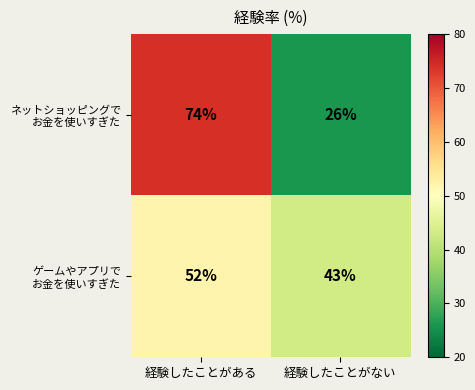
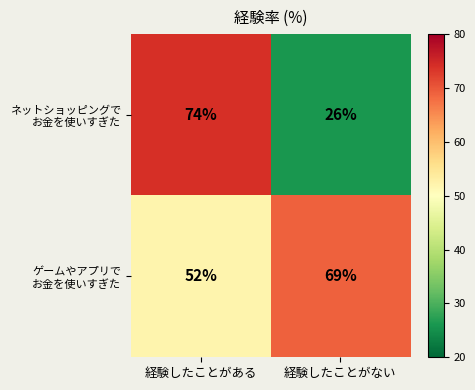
ゲームやアプリで お金を使いすぎた, 経験したことがない: 43% -> 69%
